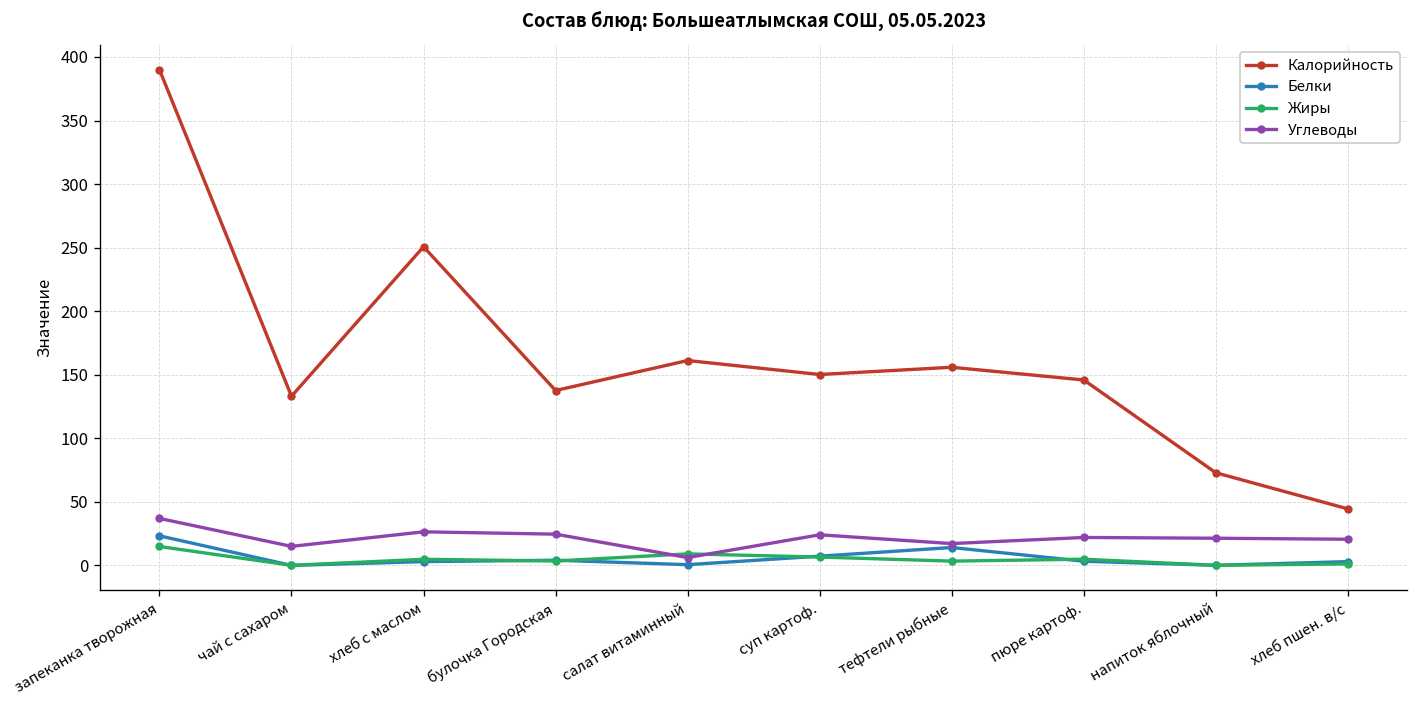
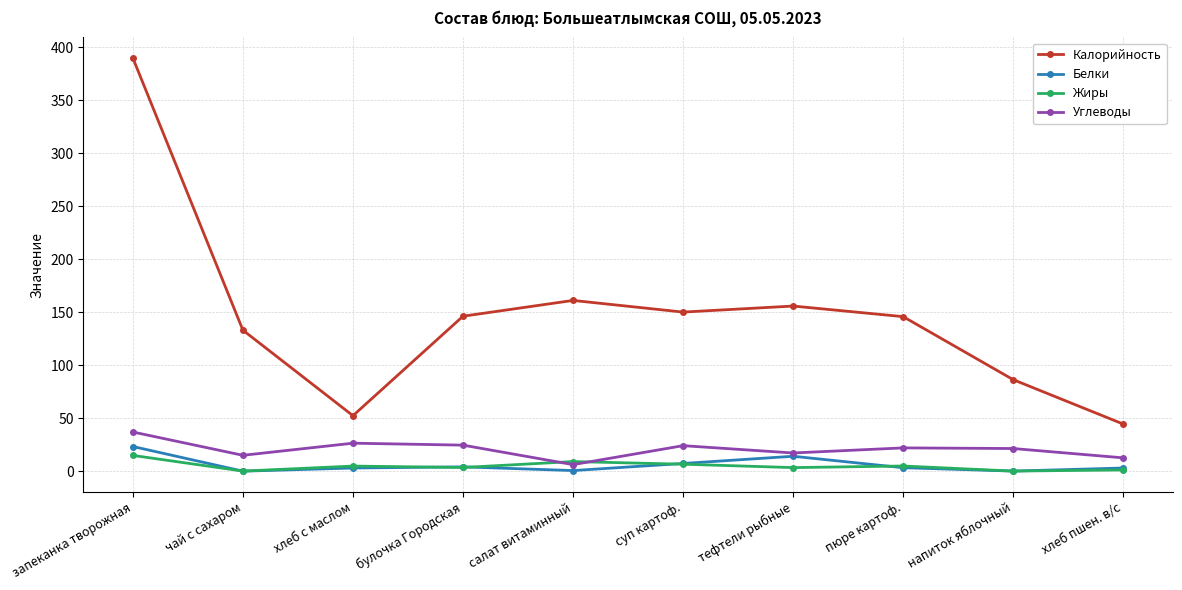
Калорийность, хлеб с маслом: 251 -> 52
Калорийность, булочка Городская: 138 -> 146
Калорийность, напиток яблочный: 73 -> 86
Углеводы, хлеб пшен. в/с: 21 -> 13
